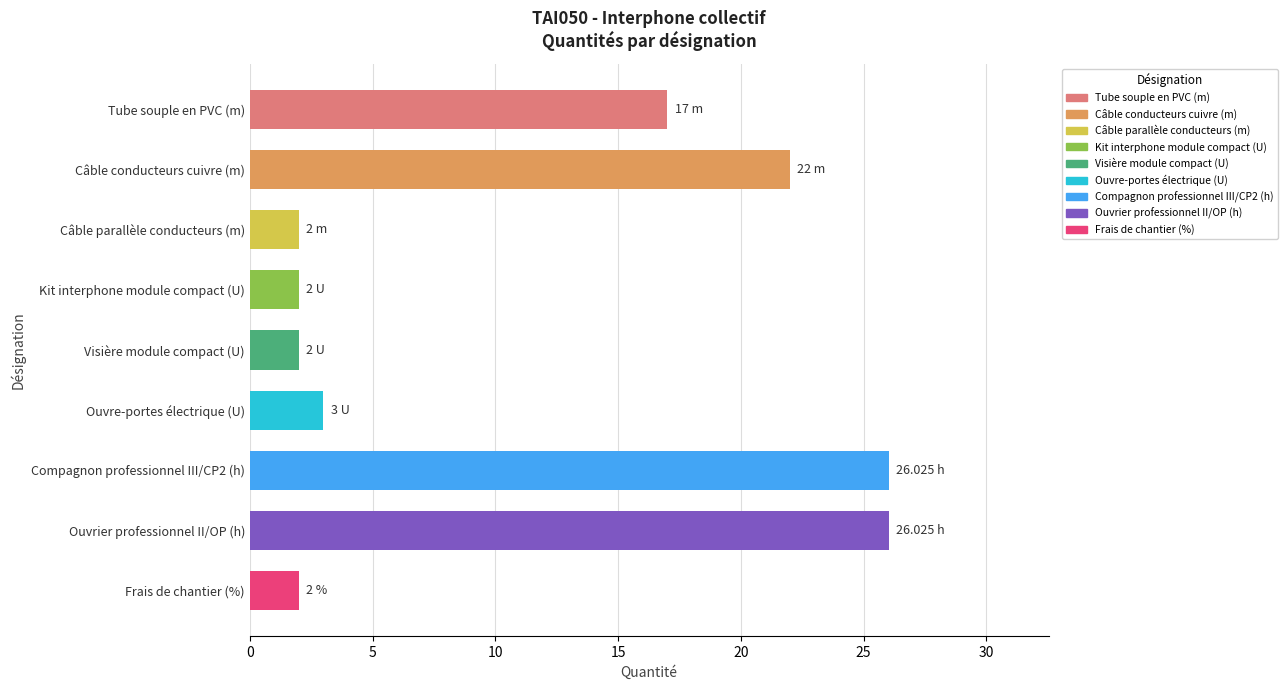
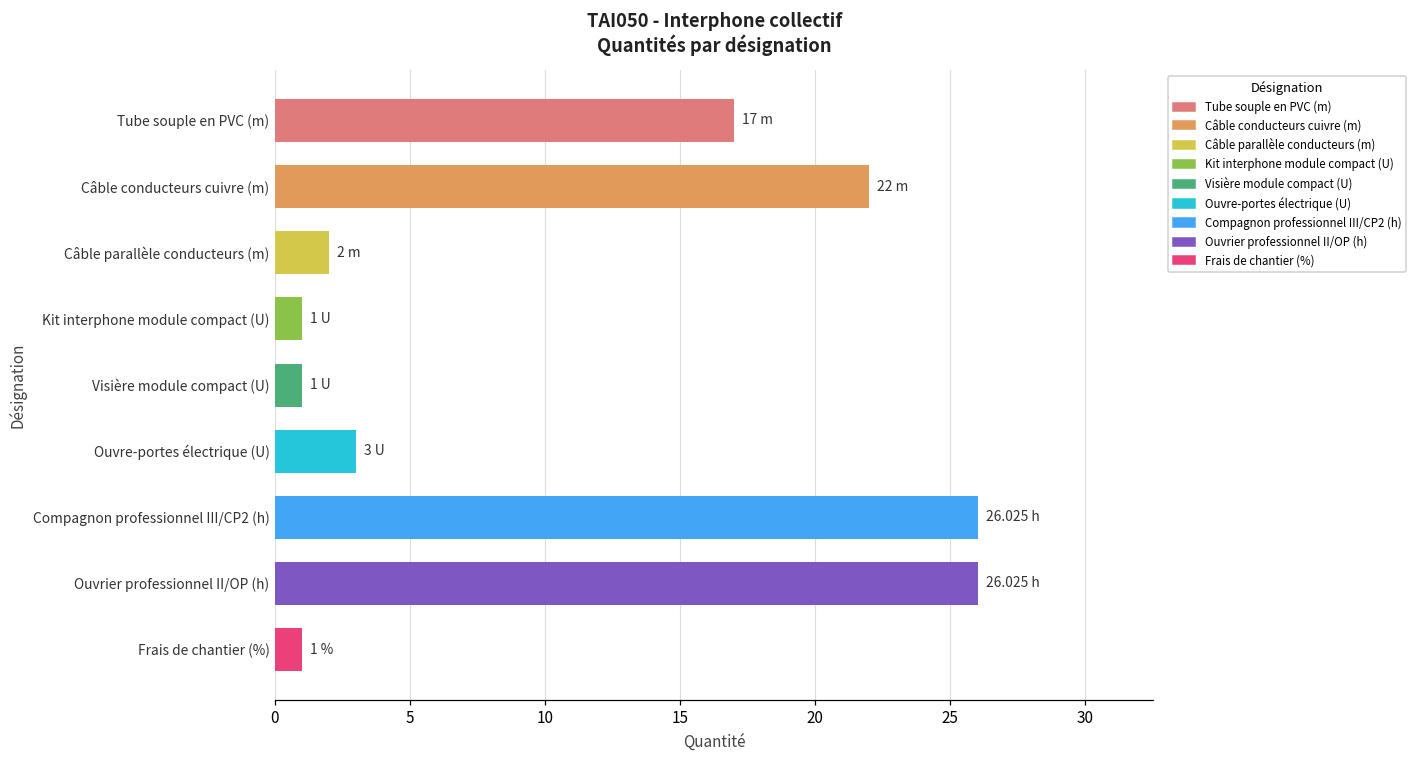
Kit interphone module compact (U): 2 -> 1
Visière module compact (U): 2 -> 1
Frais de chantier (%): 2 % -> 1 %
